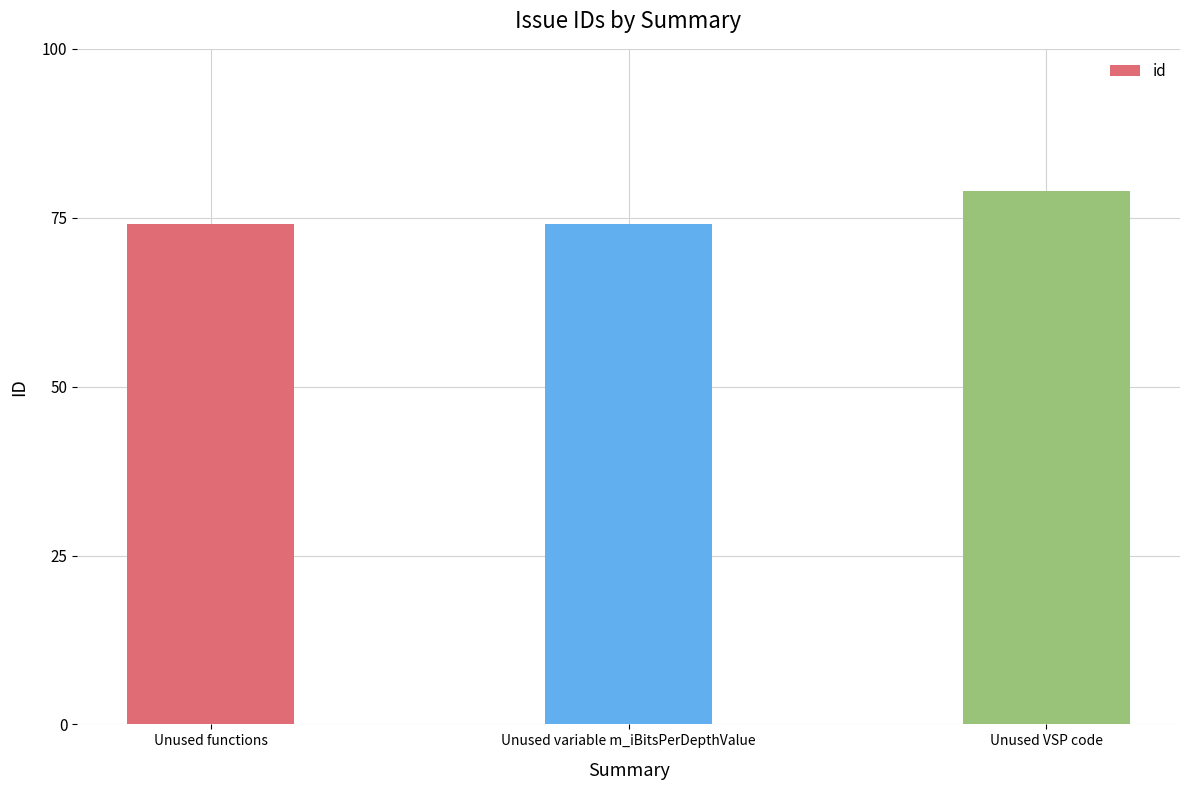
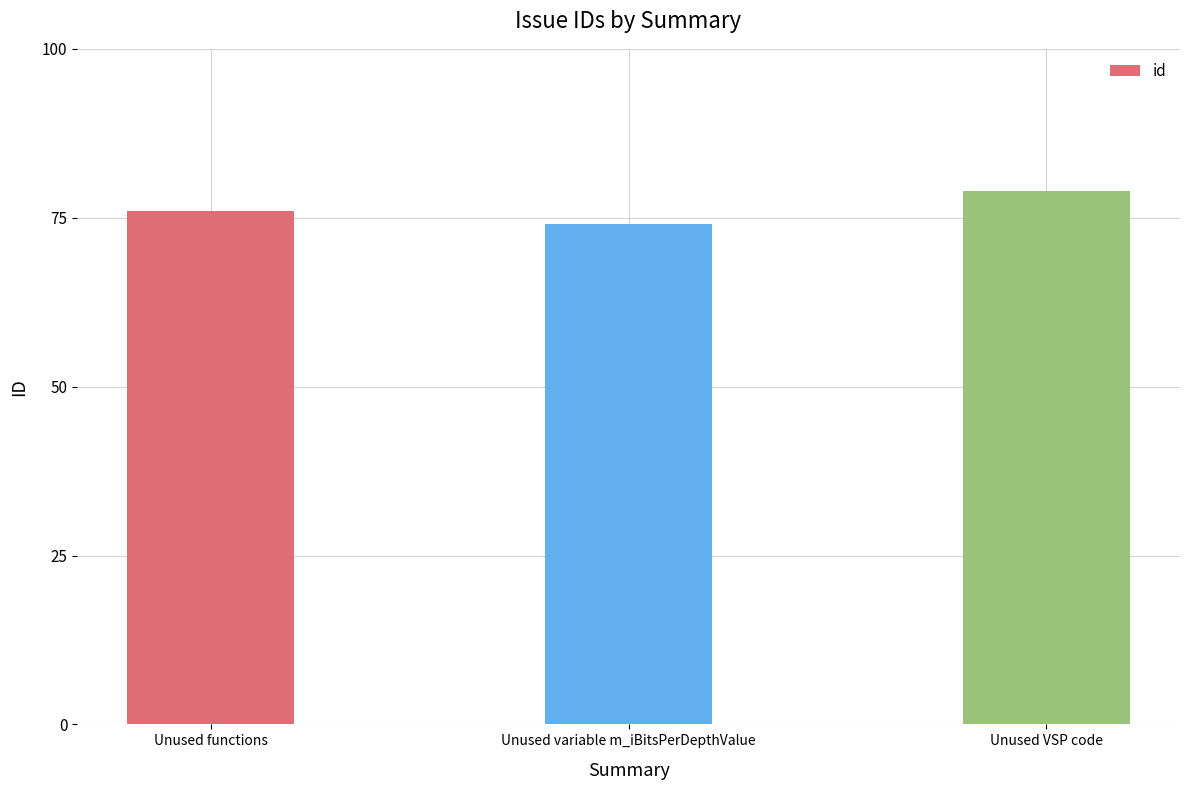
Unused functions: 74 -> 76
